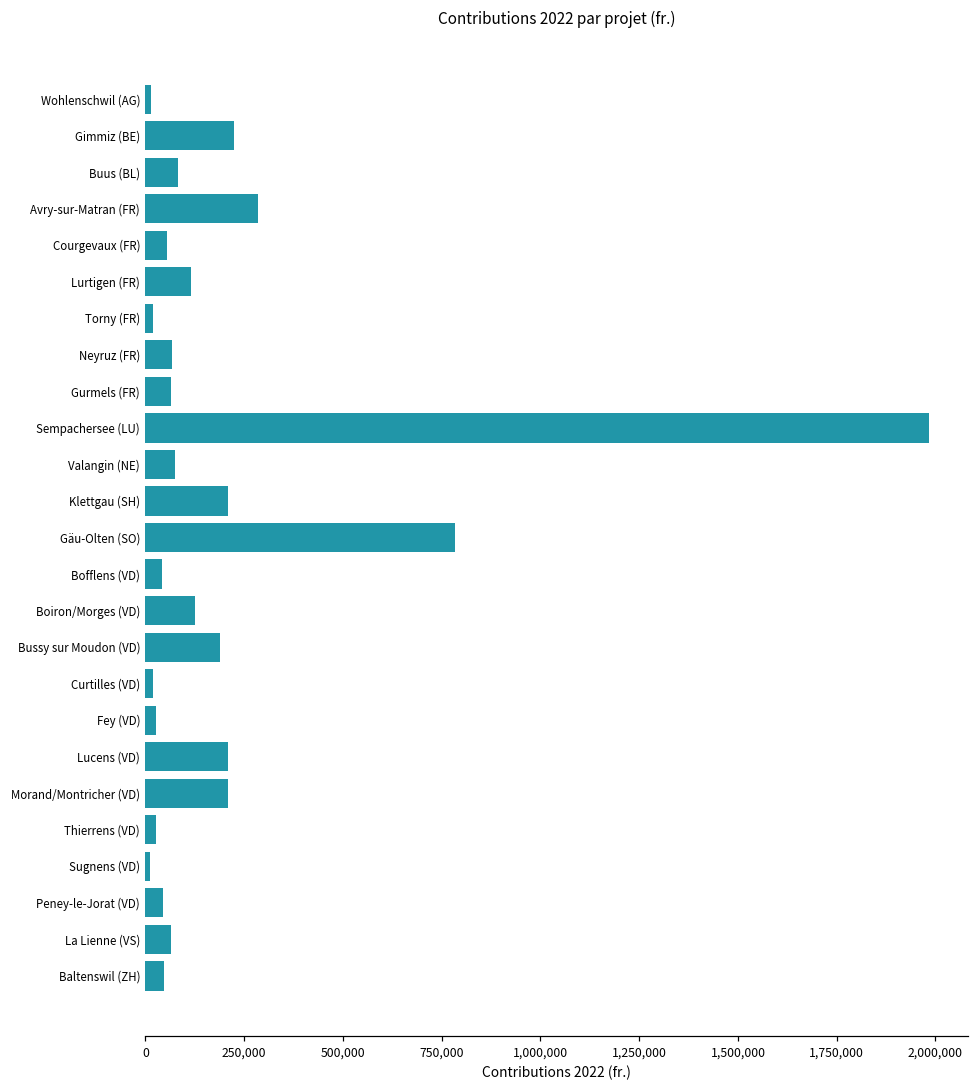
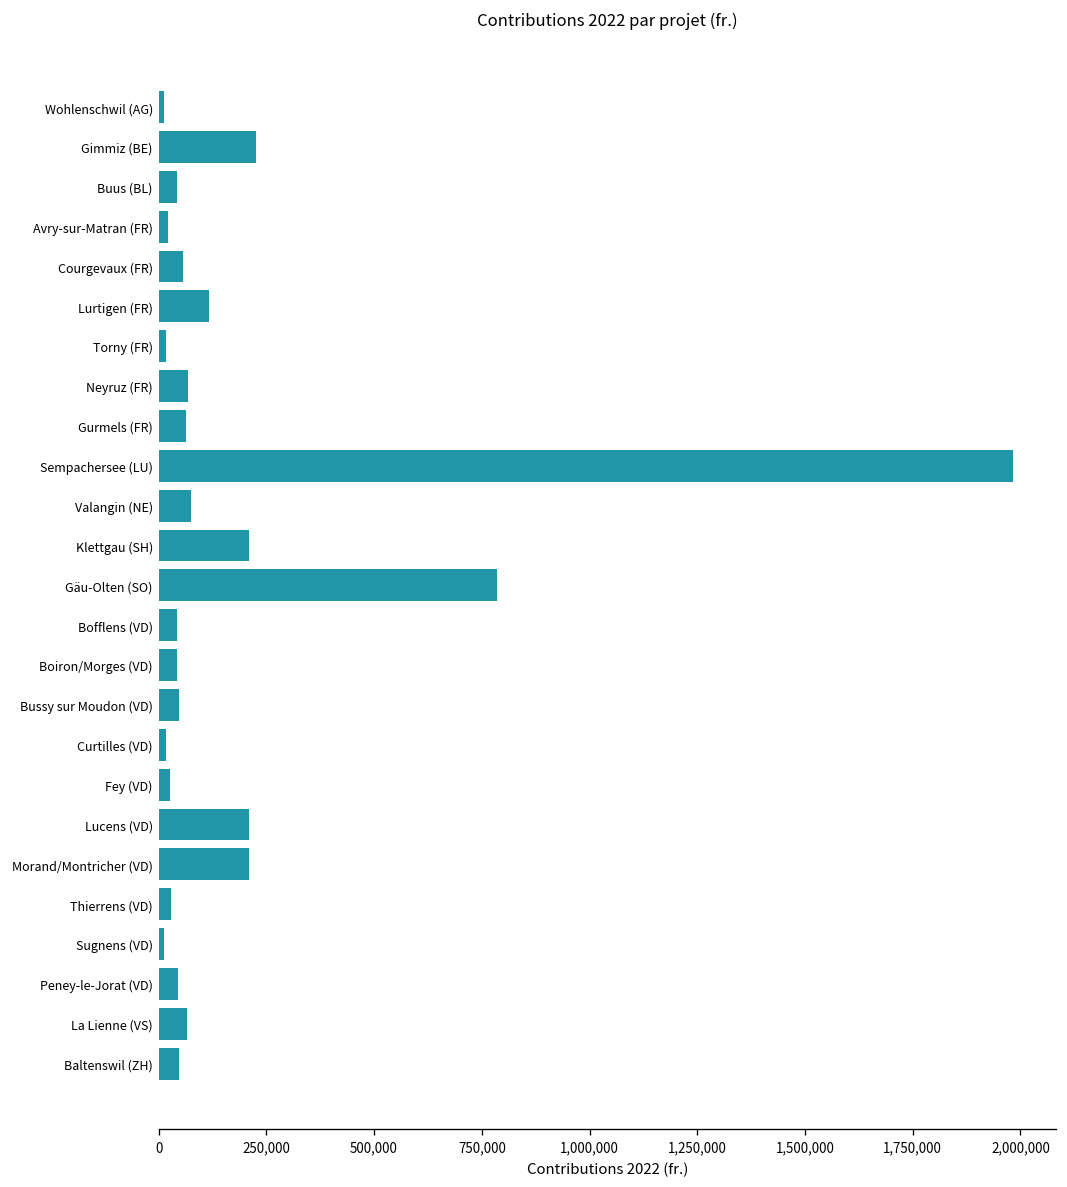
Buus (BL): 80,000 -> 40,000
Avry-sur-Matran (FR): 280,000 -> 20,000
Boiron/Morges (VD): 130,000 -> 40,000
Bussy sur Moudon (VD): 190,000 -> 50,000
